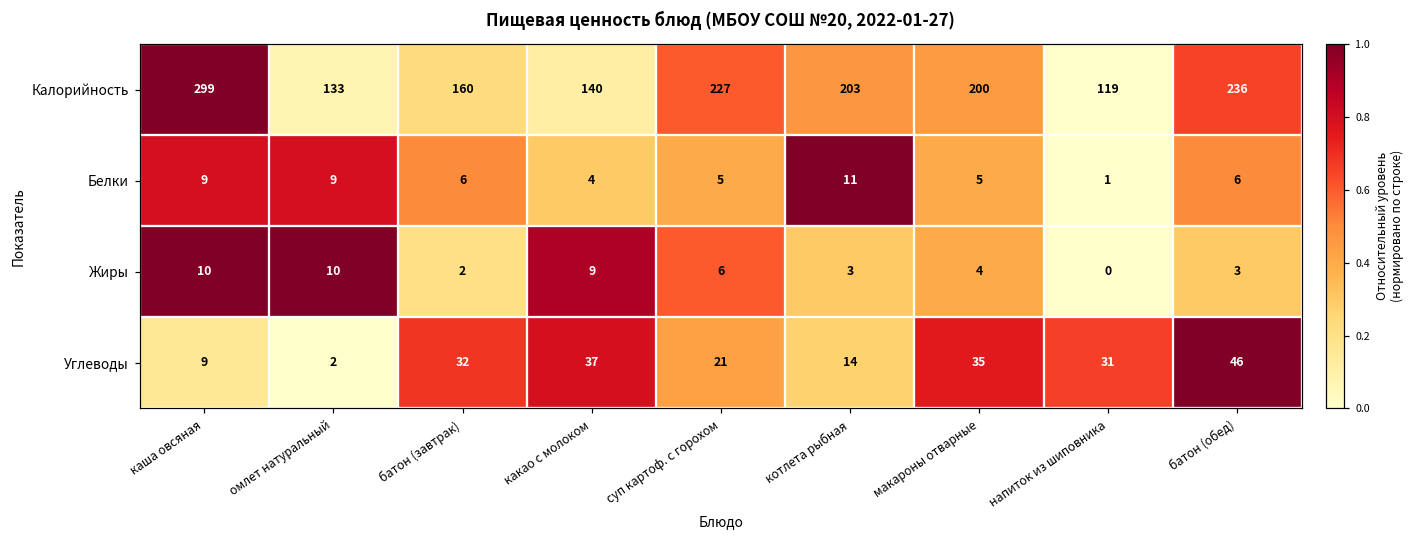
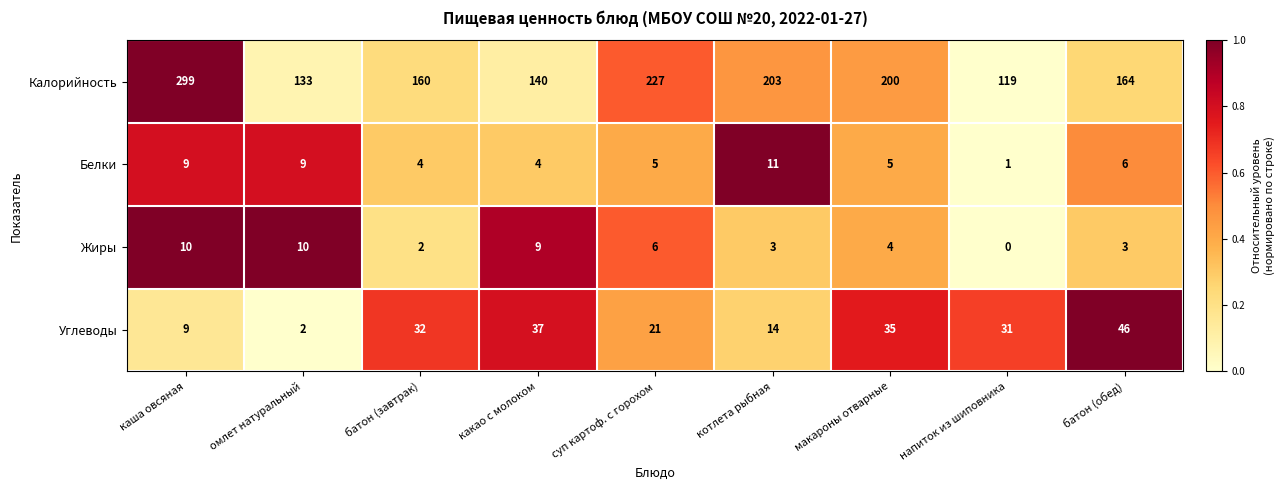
Калорийность, батон (обед): 236 -> 164
Белки, батон (завтрак): 6 -> 4
